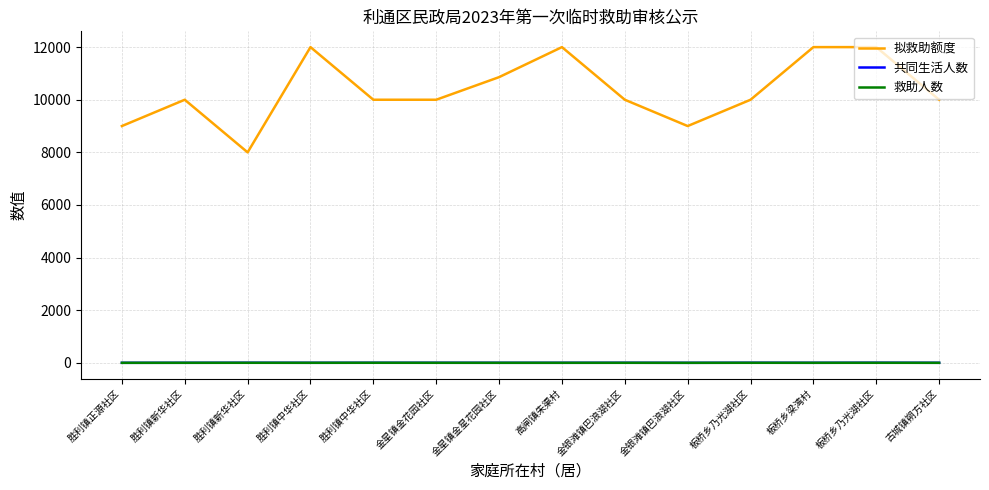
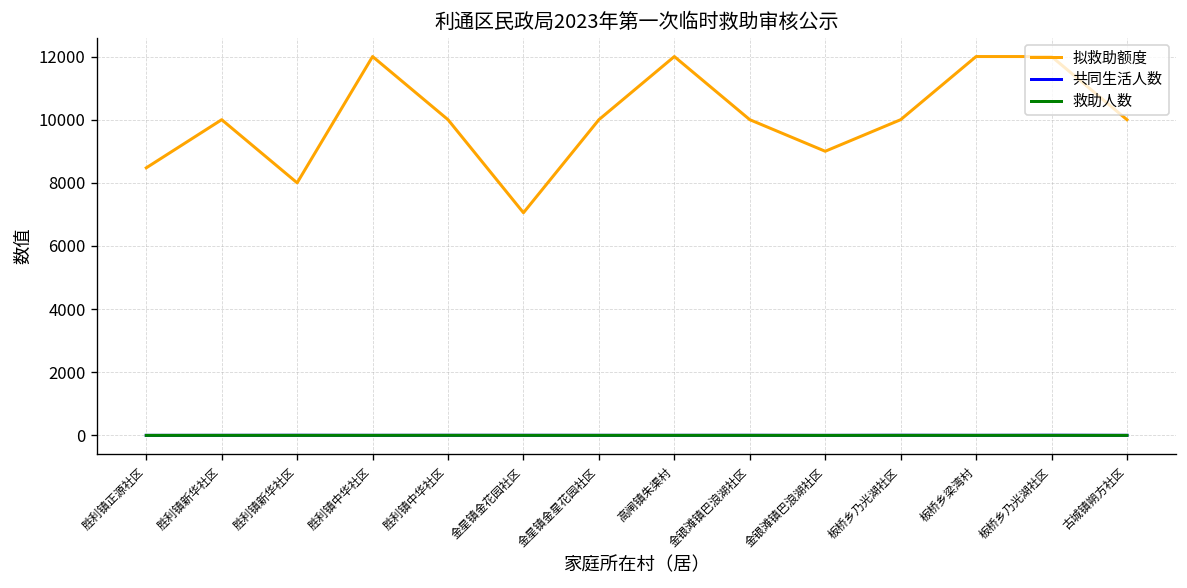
拟救助额度, 胜利镇正源社区: 9000 -> 8500
拟救助额度, 金星镇金花园社区: 10000 -> 7100
拟救助额度, 金星镇金星花园社区: 10900 -> 10000
